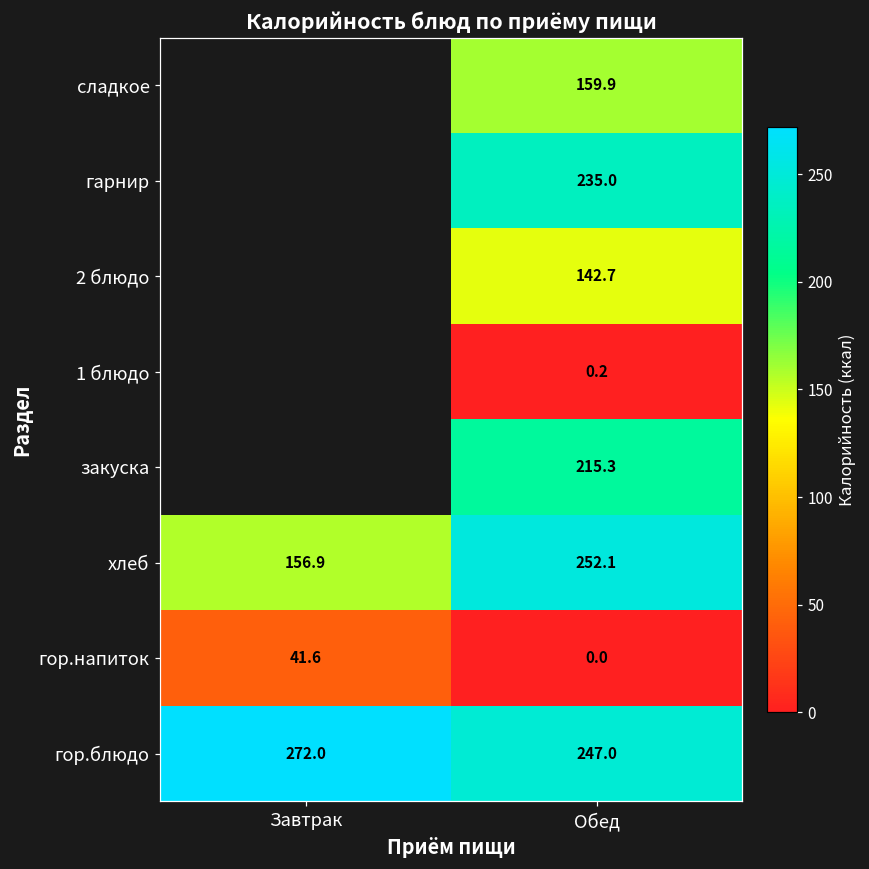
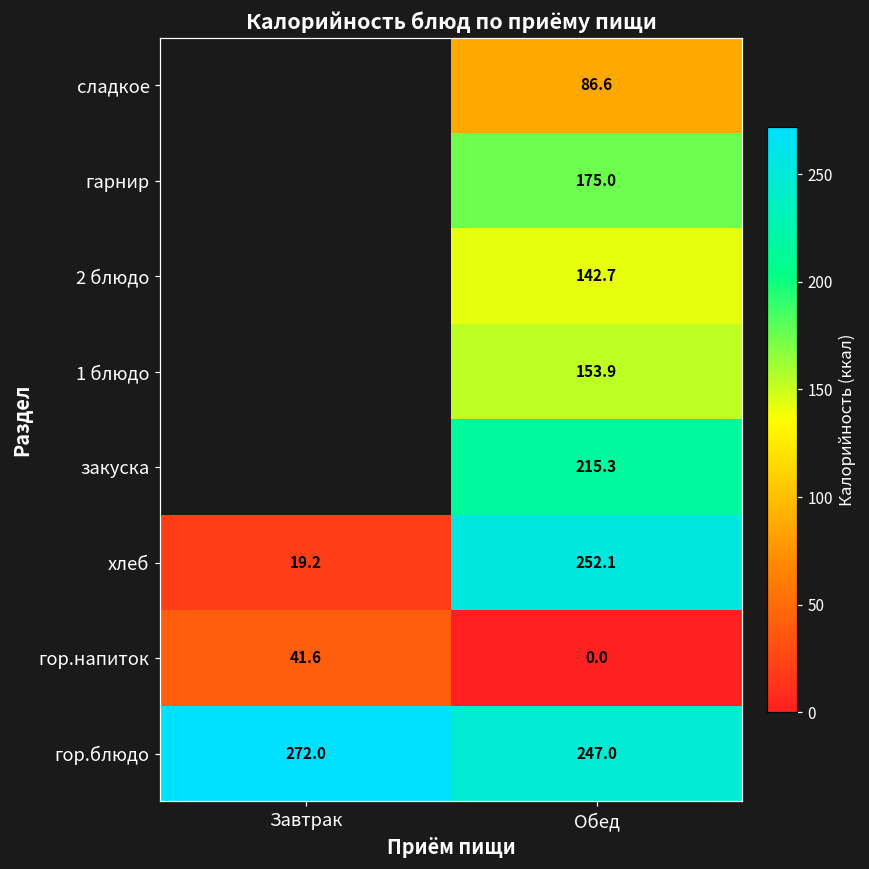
сладкое, Обед: 159.9 -> 86.6
гарнир, Обед: 235.0 -> 175.0
1 блюдо, Обед: 0.2 -> 153.9
хлеб, Завтрак: 156.9 -> 19.2
